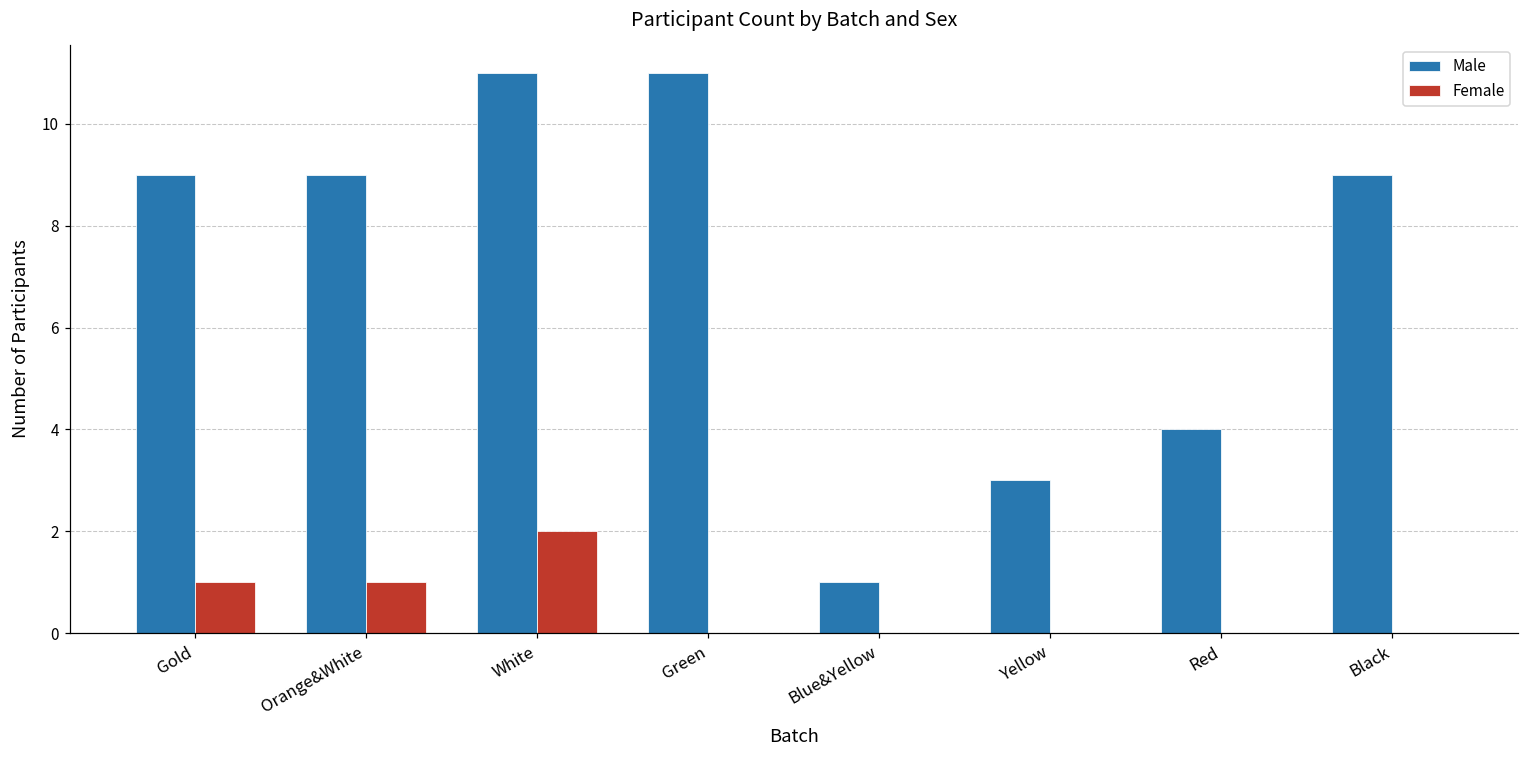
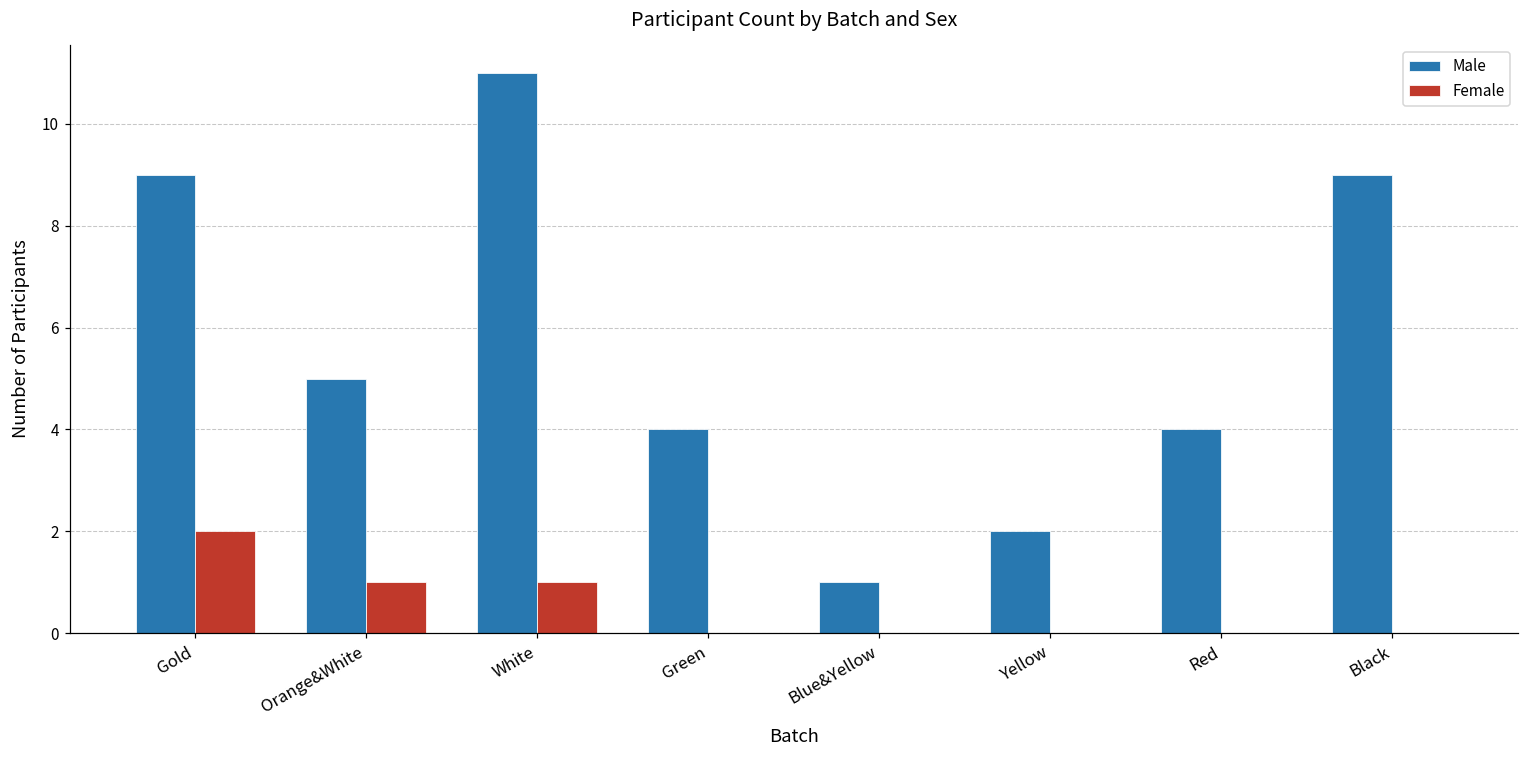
Female, Gold: 1 -> 2
Male, Orange&White: 9 -> 5
Female, White: 2 -> 1
Male, Green: 11 -> 4
Male, Yellow: 3 -> 2
